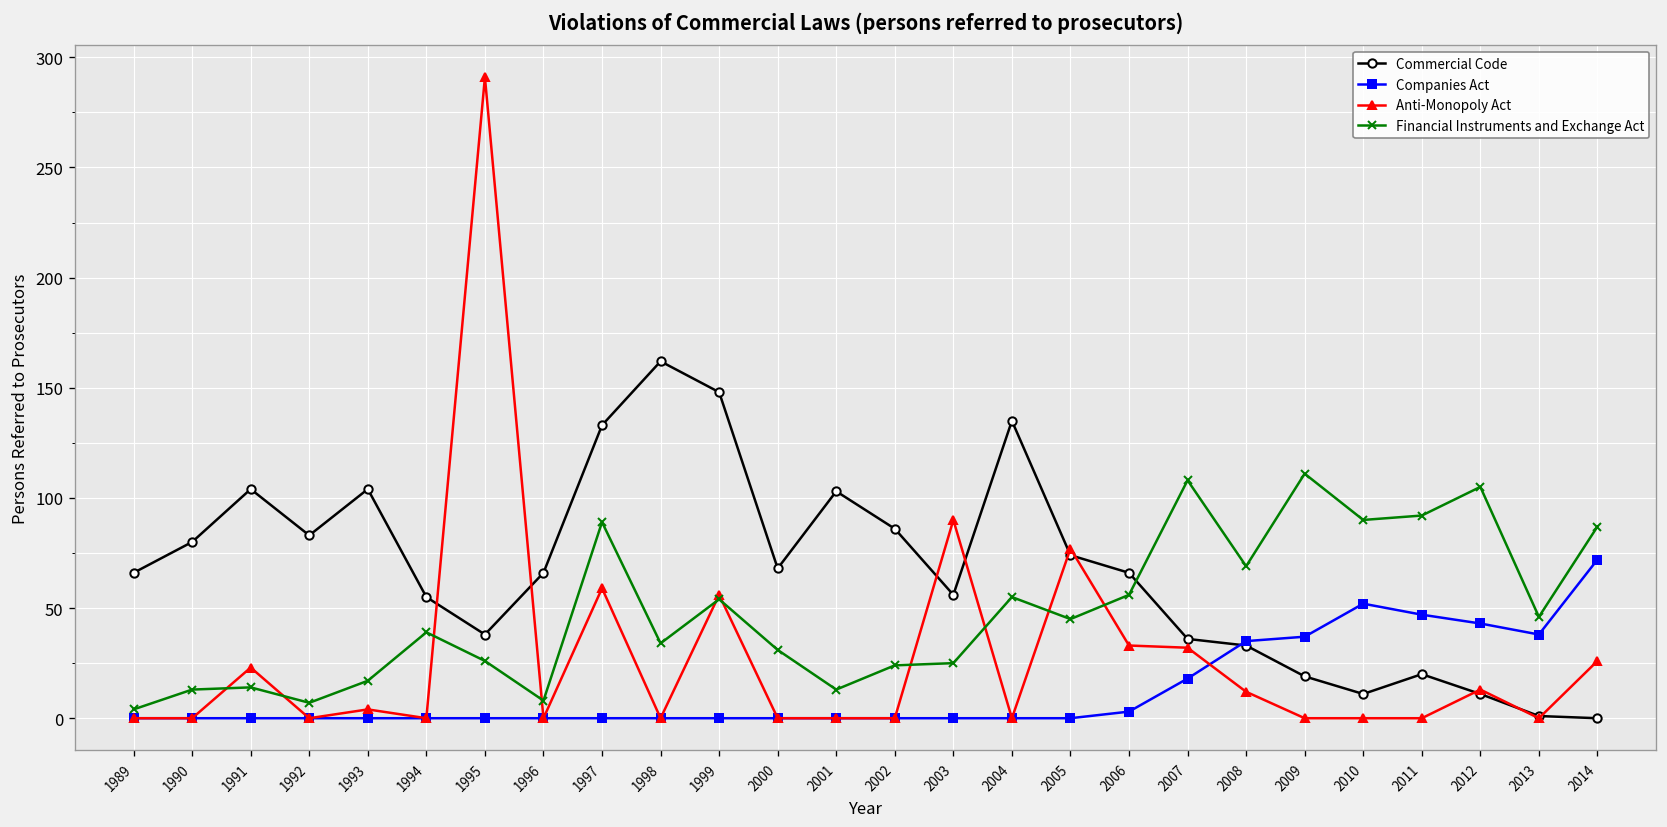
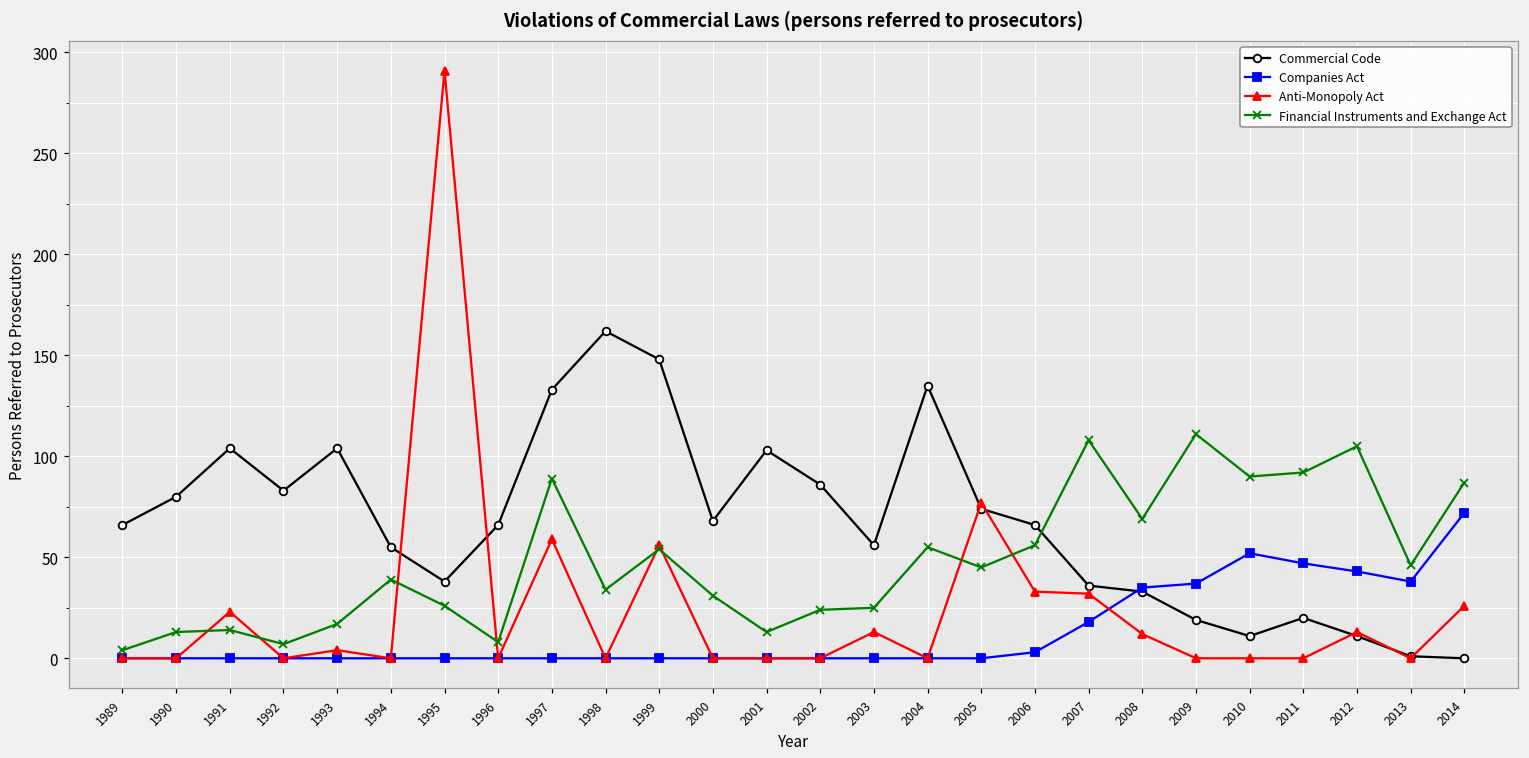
Anti-Monopoly Act, 2003: 90 -> 13
